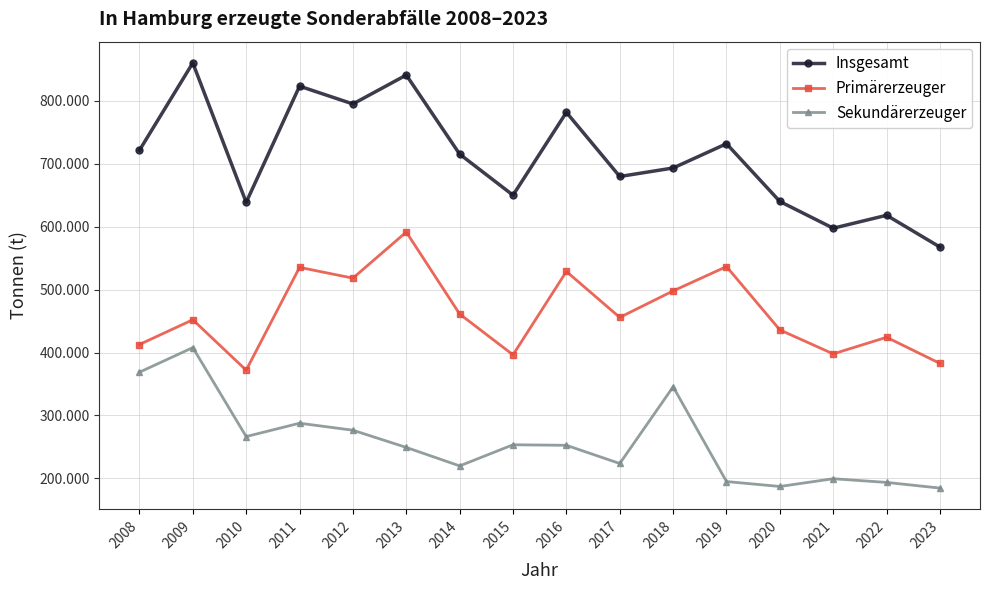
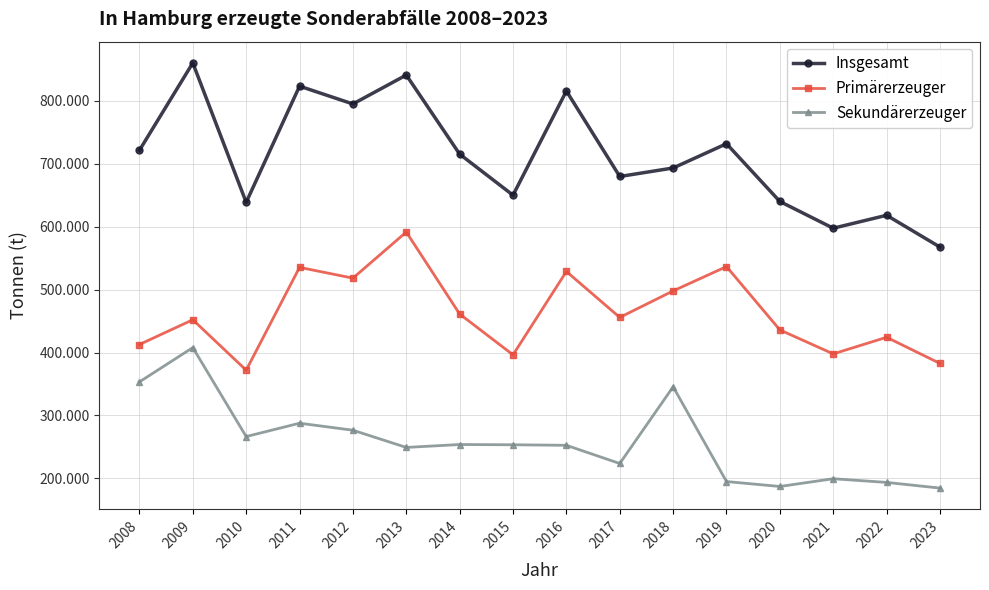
Sekundärerzeuger, 2008: 370 -> 350
Sekundärerzeuger, 2014: 220 -> 250
Insgesamt, 2016: 780 -> 820
